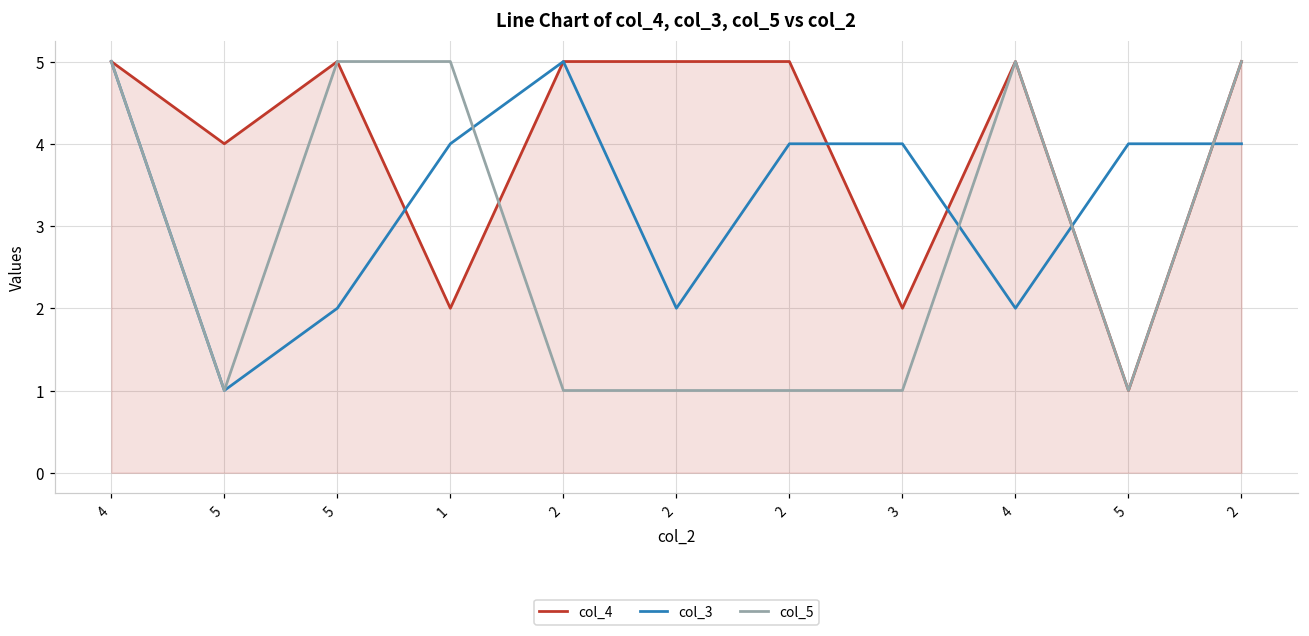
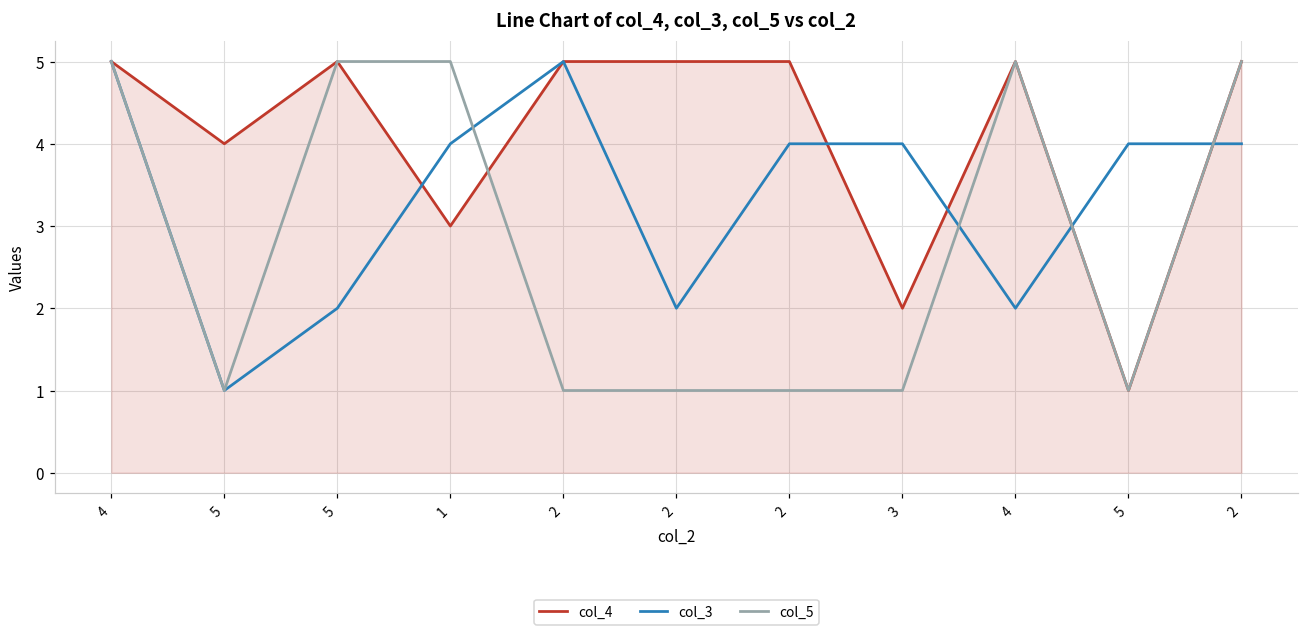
col_4, 1: 2 -> 3
